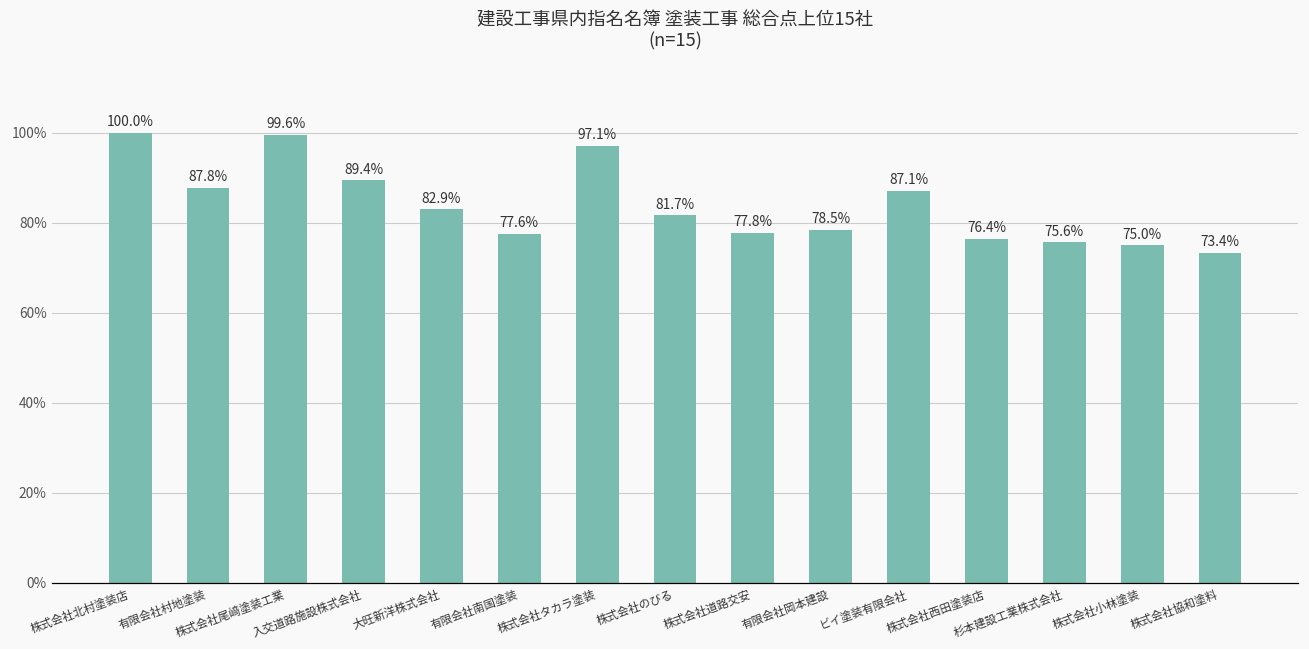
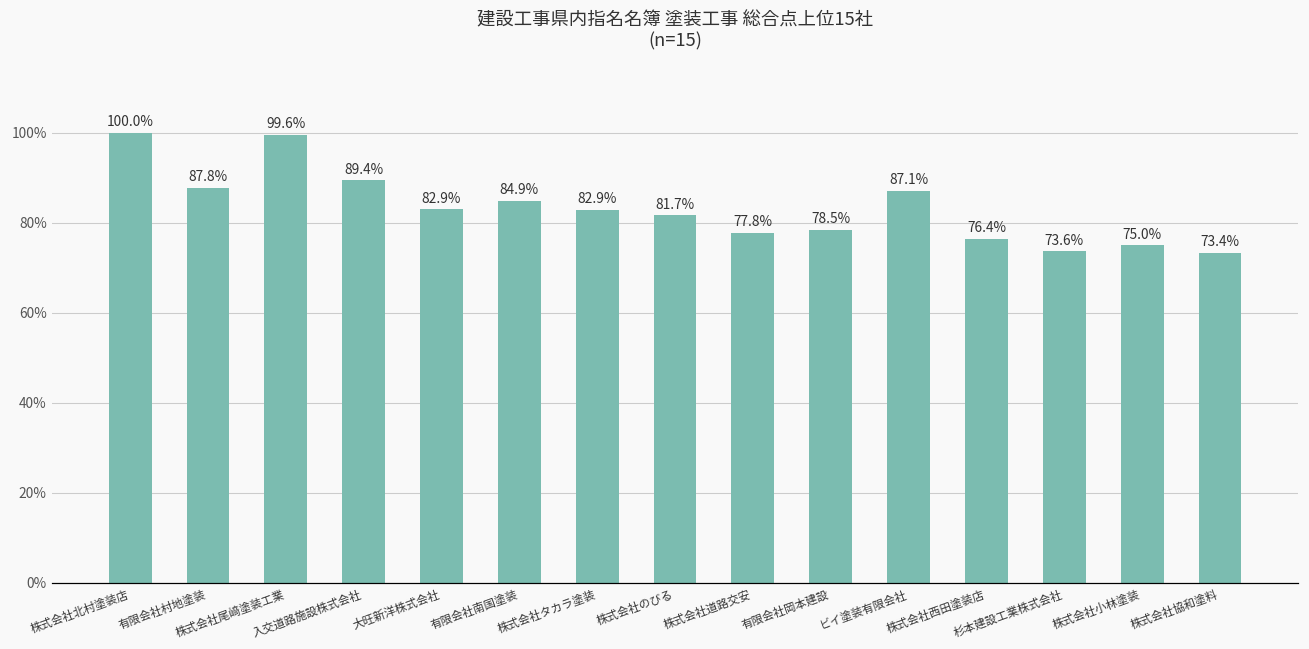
有限会社南国塗装: 77.6% -> 84.9%
株式会社タカラ塗装: 97.1% -> 82.9%
杉本建設工業株式会社: 75.6% -> 73.6%
